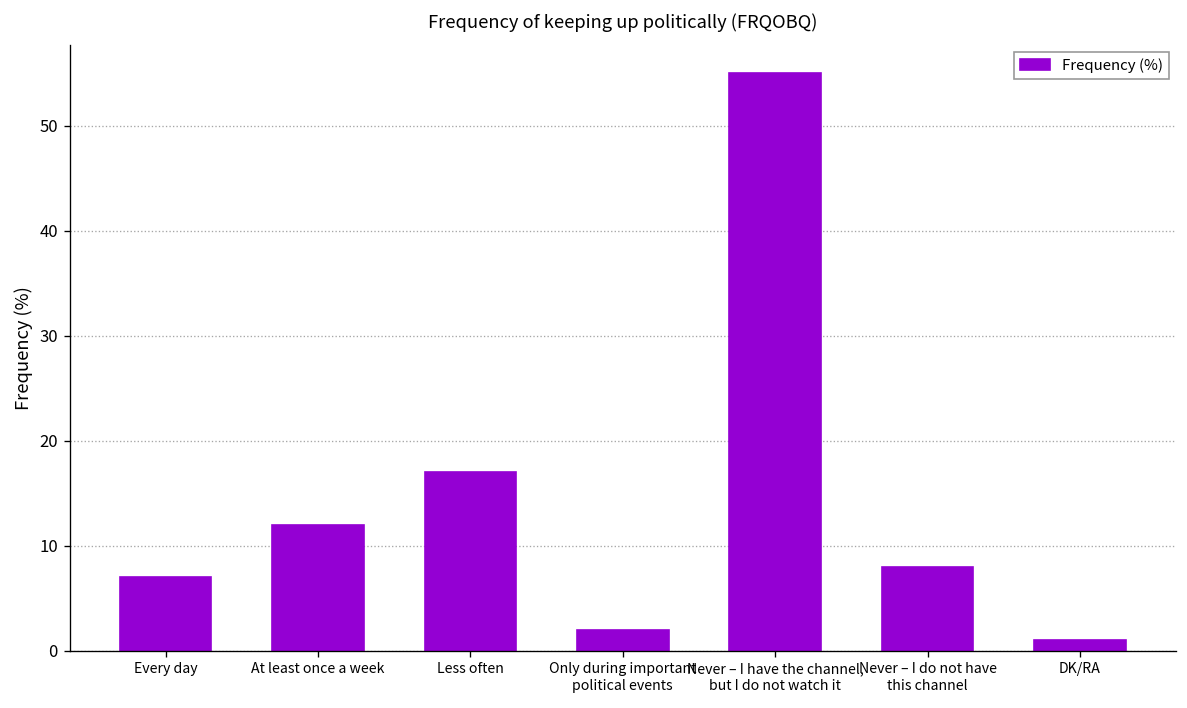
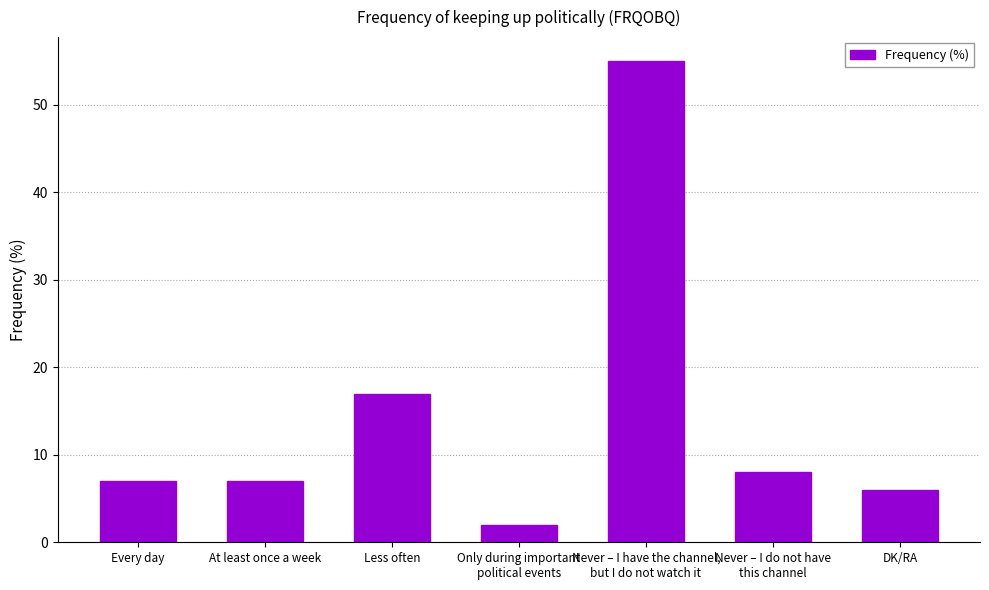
At least once a week: 12 -> 7
DK/RA: 1 -> 6
